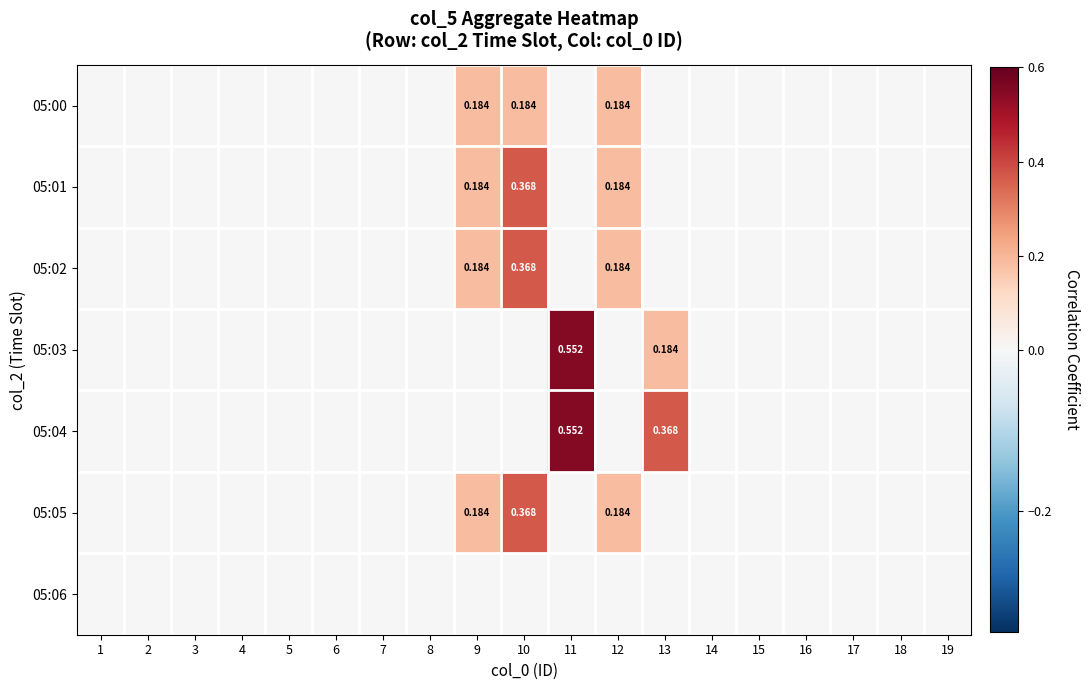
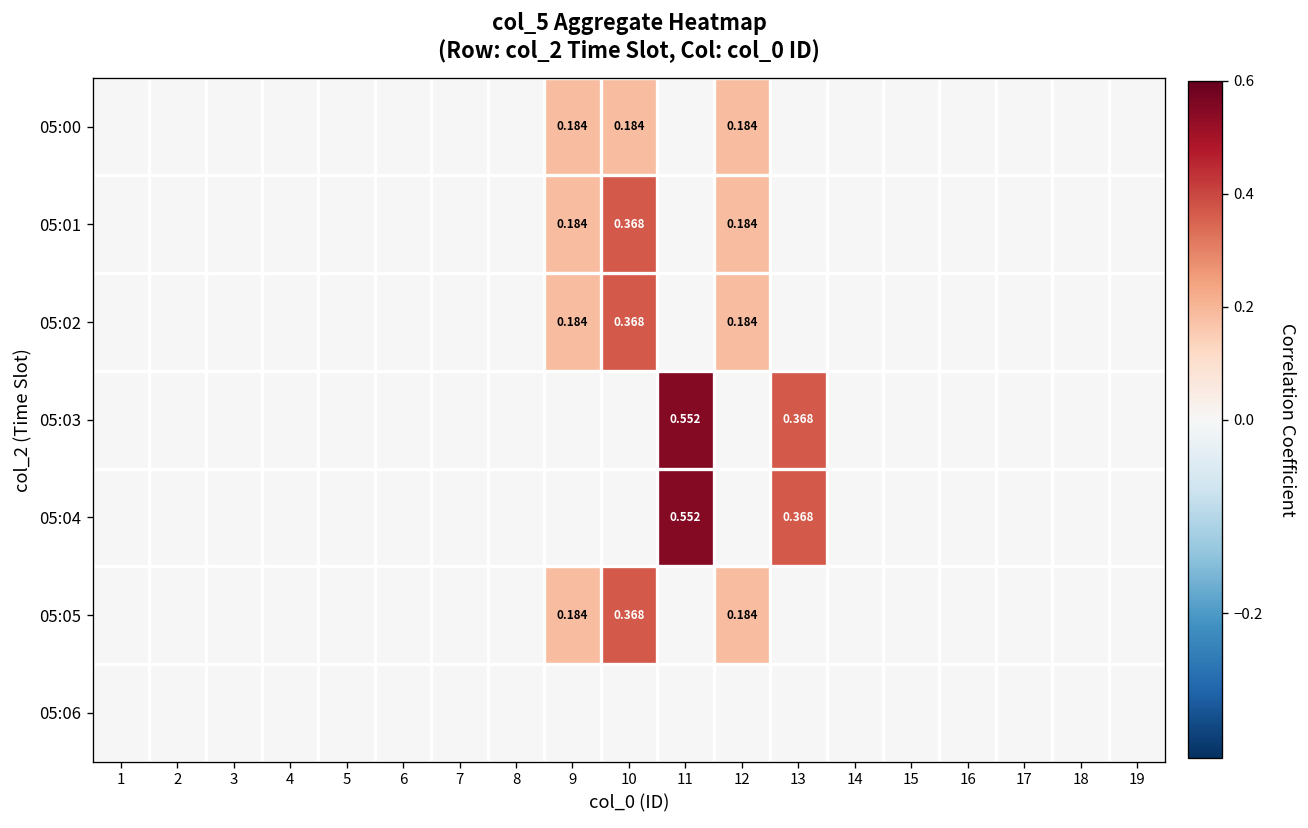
05:03, 13: 0.184 -> 0.368
